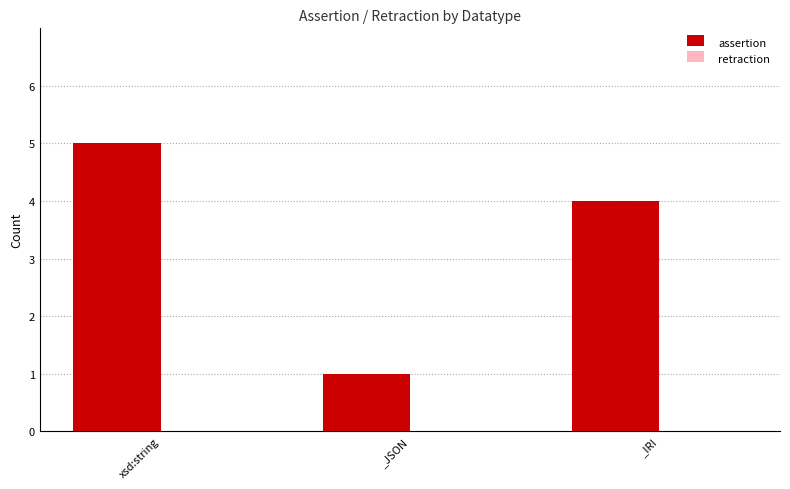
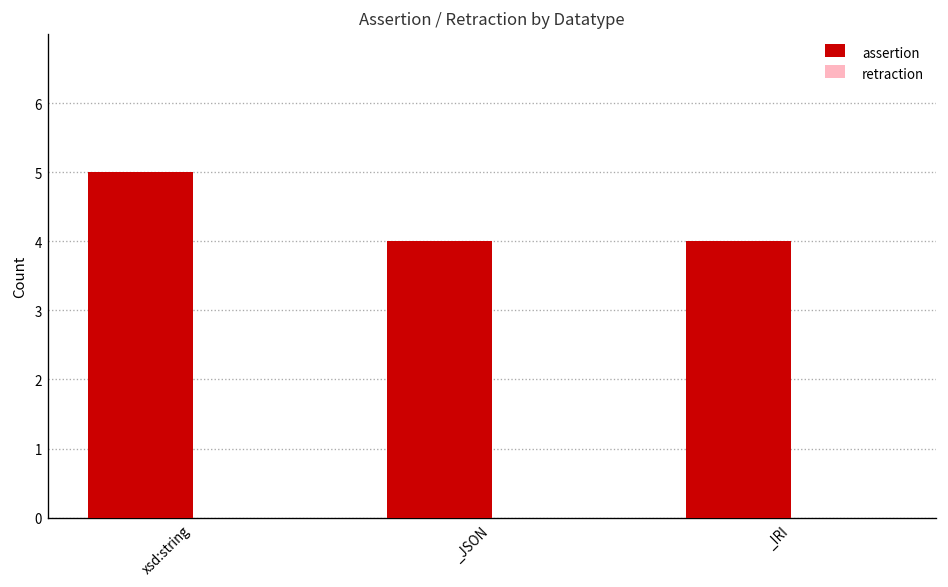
assertion, _JSON: 1 -> 4
